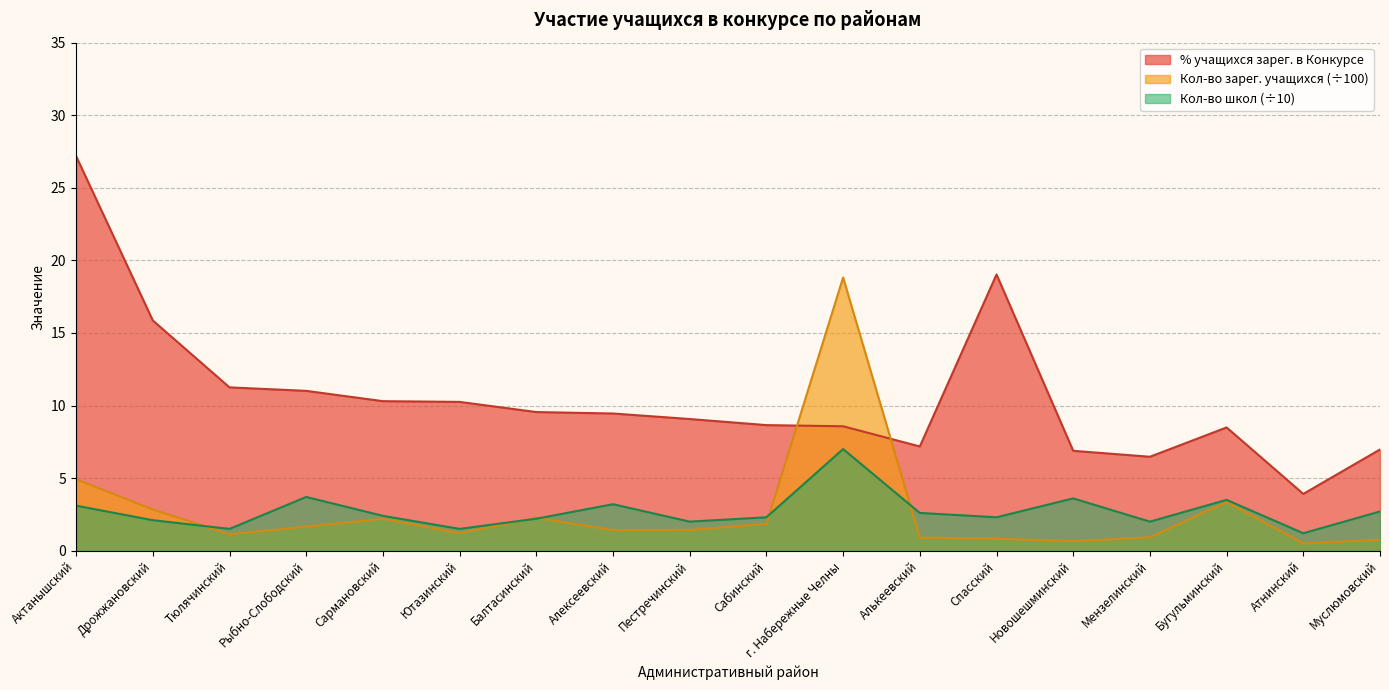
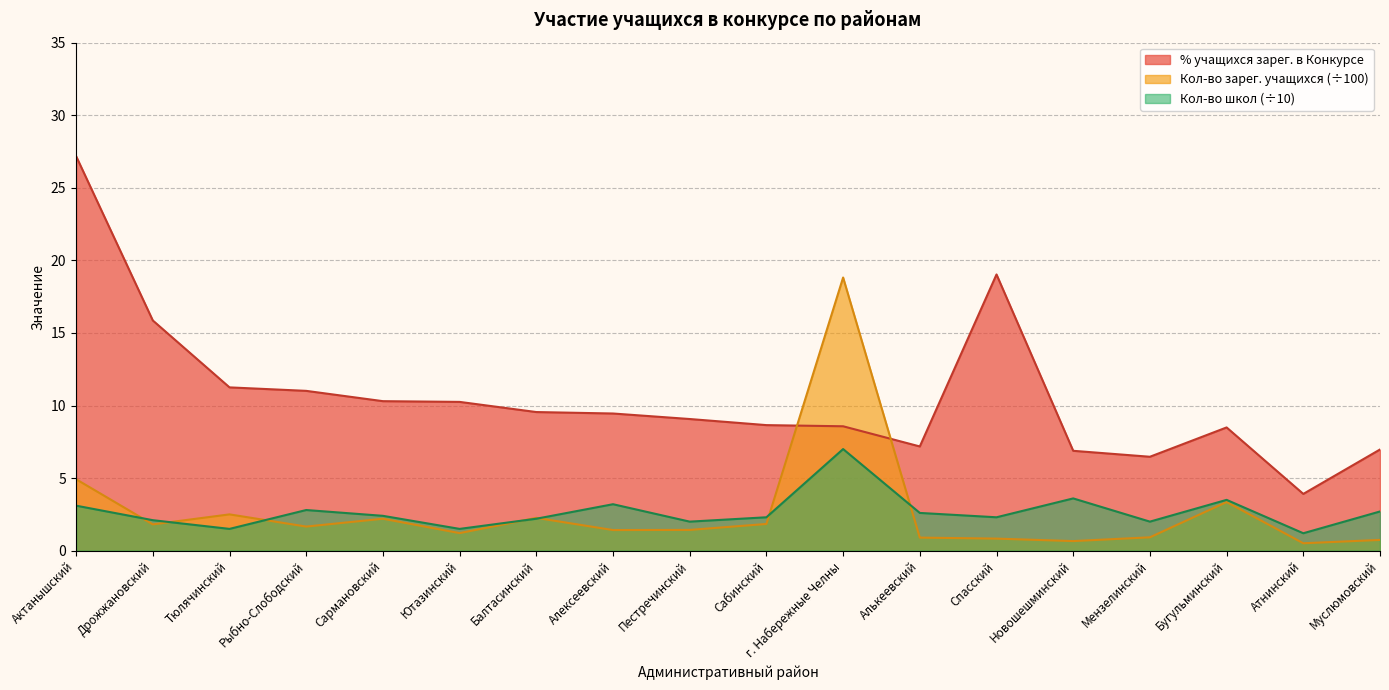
Кол-во зарег. учащихся (÷100), Дрожжановский: 2.8 -> 1.8
Кол-во зарег. учащихся (÷100), Тюлячинский: 1.1 -> 2.5
Кол-во школ (÷10), Рыбно-Слободский: 3.7 -> 2.8
